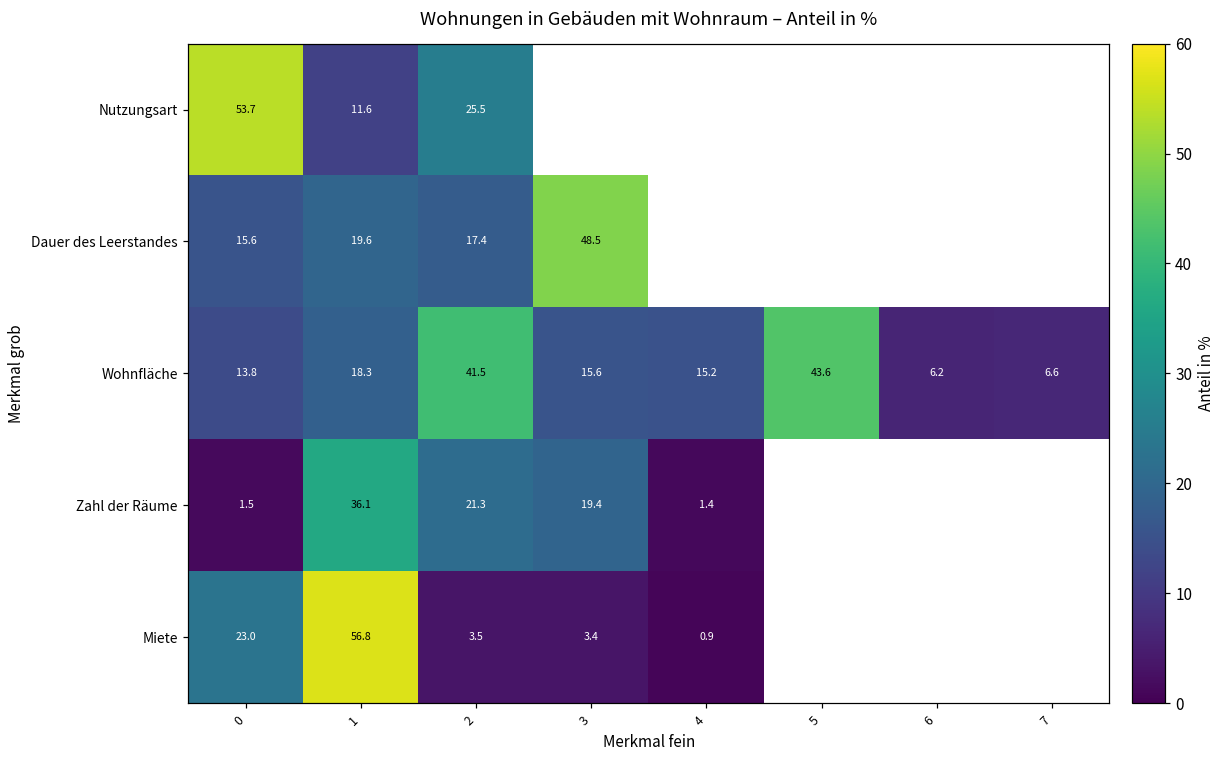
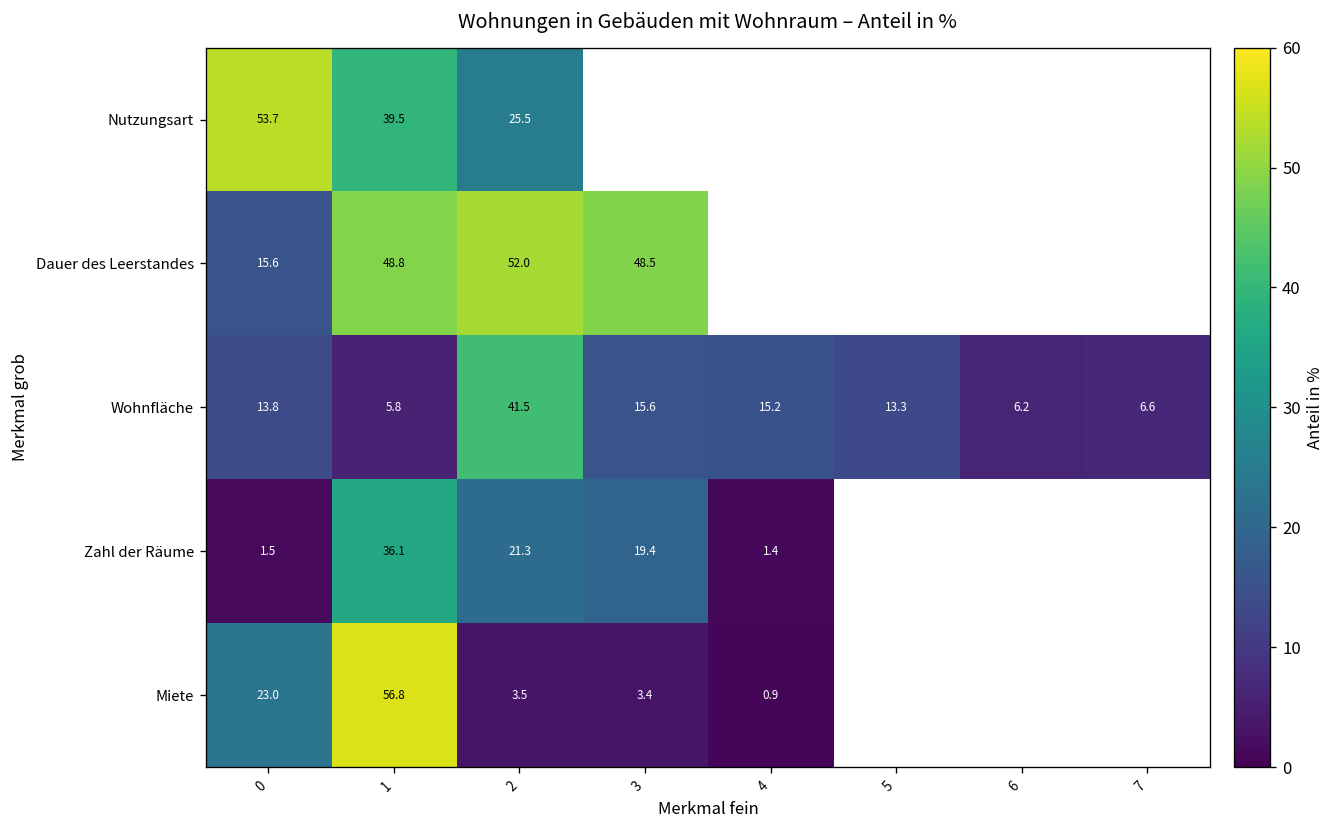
Nutzungsart, 1: 11.6 -> 39.5
Dauer des Leerstandes, 1: 19.6 -> 48.8
Dauer des Leerstandes, 2: 17.4 -> 52.0
Wohnfläche, 1: 18.3 -> 5.8
Wohnfläche, 5: 43.6 -> 13.3
